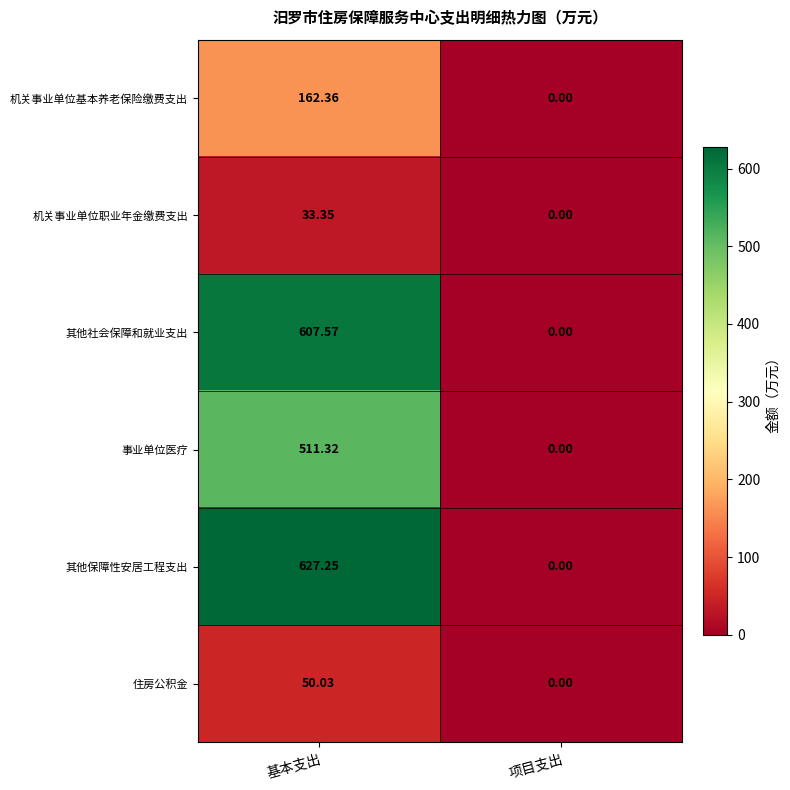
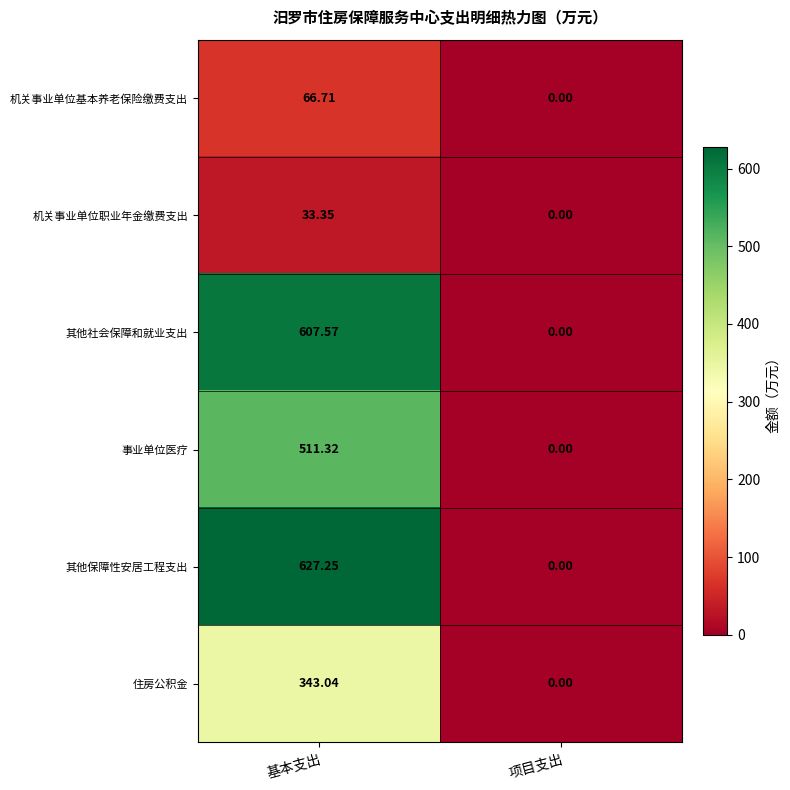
机关事业单位基本养老保险缴费支出, 基本支出: 162.36 -> 66.71
住房公积金, 基本支出: 50.03 -> 343.04
